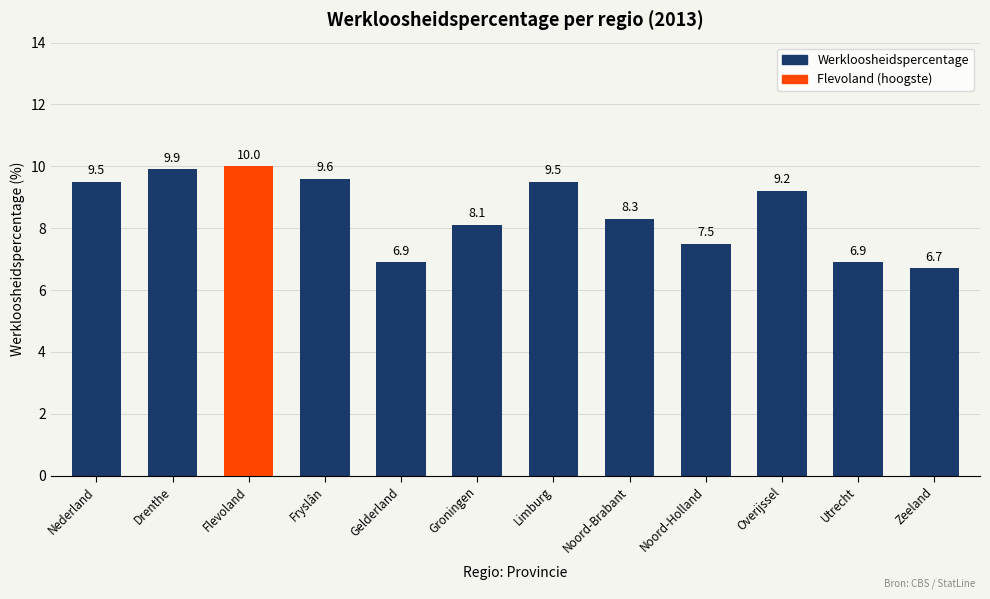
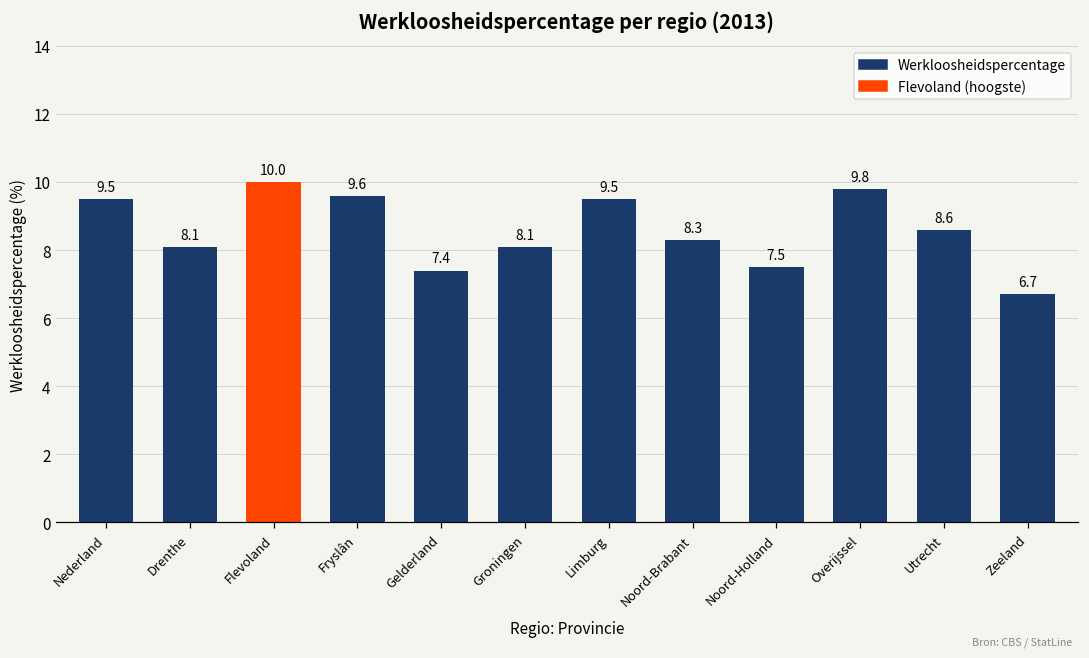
Drenthe: 9.9 -> 8.1
Gelderland: 6.9 -> 7.4
Overijssel: 9.2 -> 9.8
Utrecht: 6.9 -> 8.6
